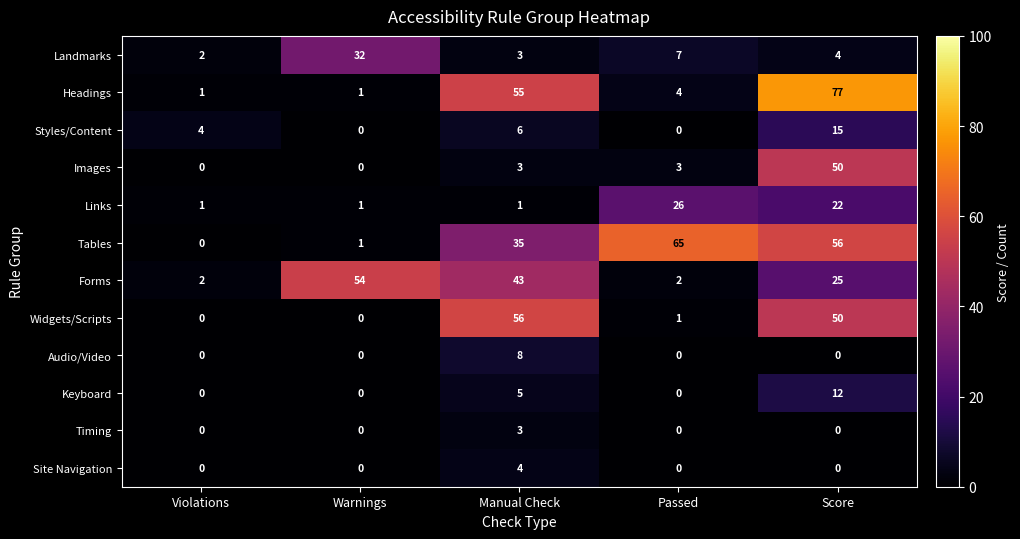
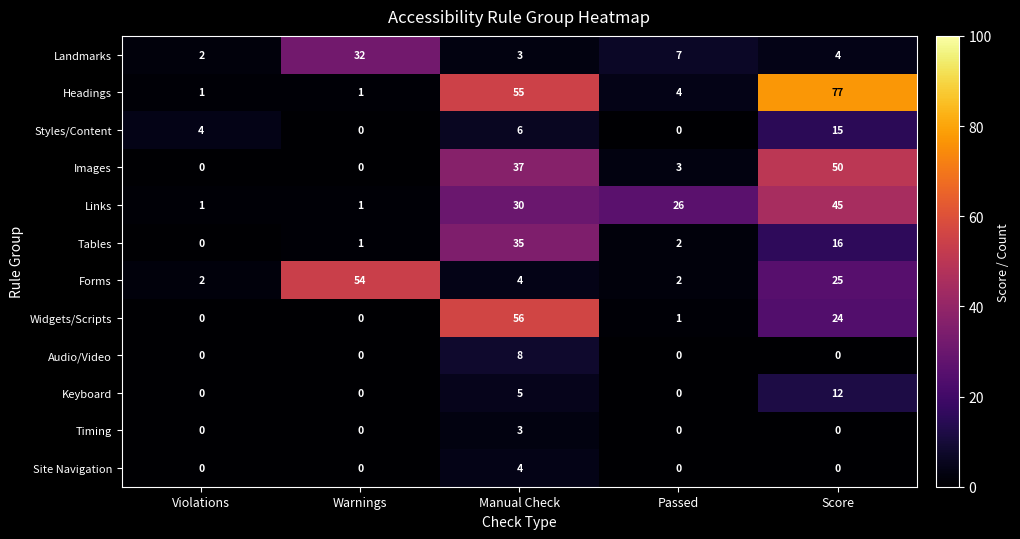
Images, Manual Check: 3 -> 37
Links, Manual Check: 1 -> 30
Links, Score: 22 -> 45
Tables, Passed: 65 -> 2
Tables, Score: 56 -> 16
Forms, Manual Check: 43 -> 4
Widgets/Scripts, Score: 50 -> 24
